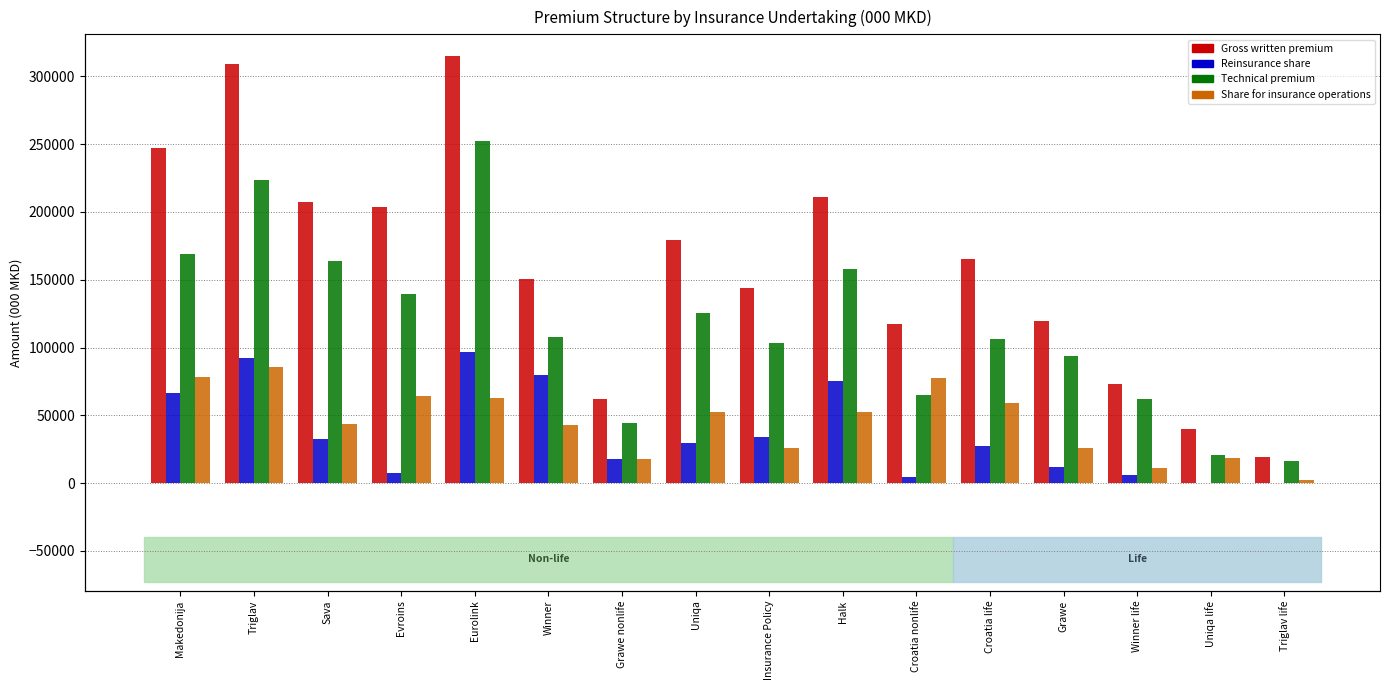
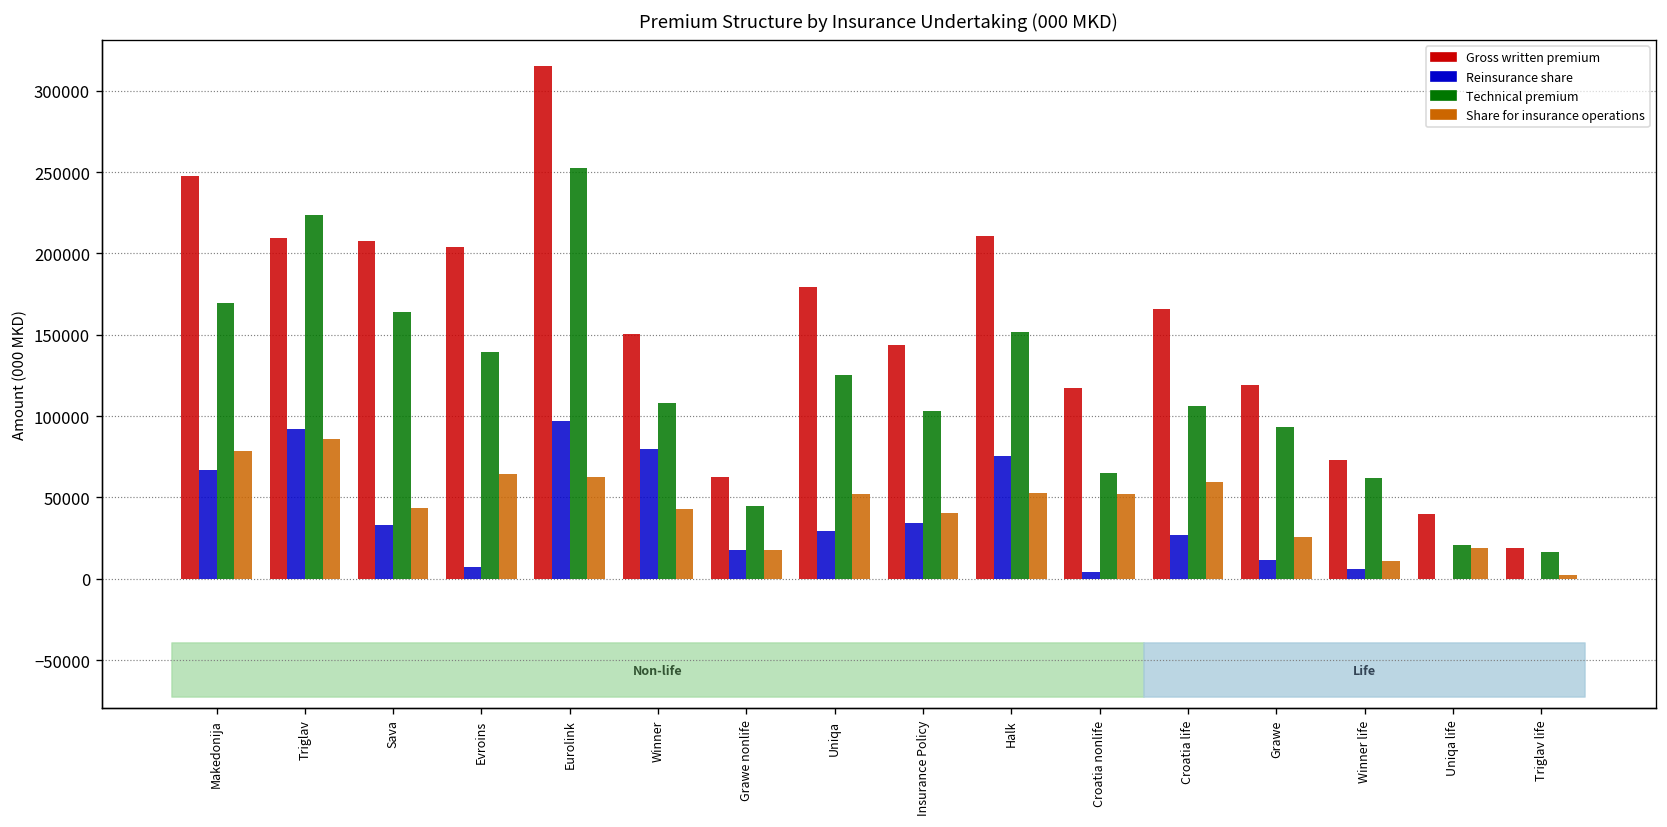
Gross written premium, Triglav: 309000 -> 210000
Share for insurance operations, Insurance Policy: 26000 -> 40000
Technical premium, Halk: 158000 -> 151000
Share for insurance operations, Croatia nonlife: 77000 -> 52000
